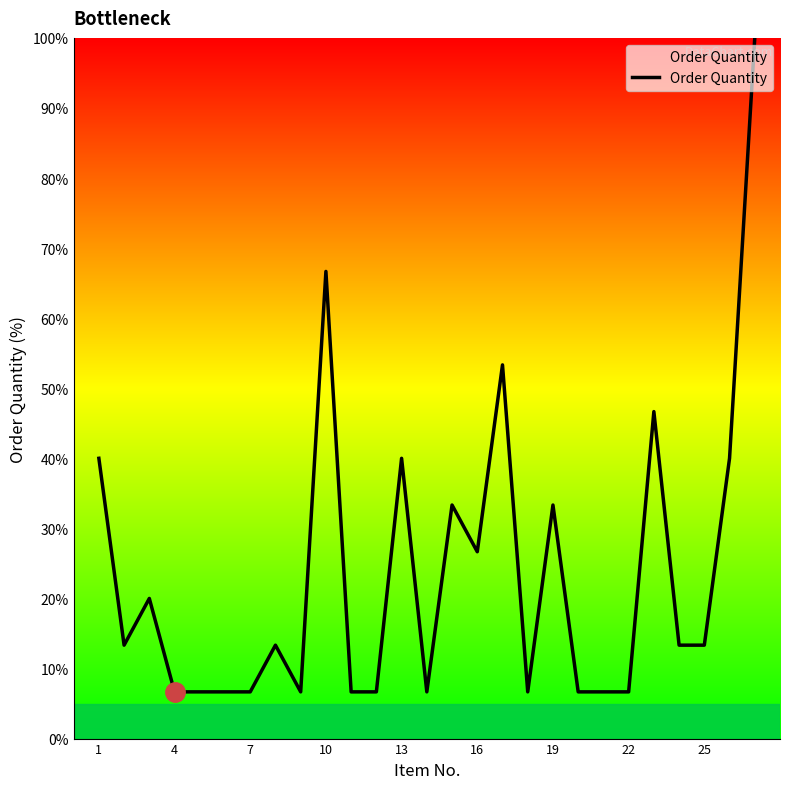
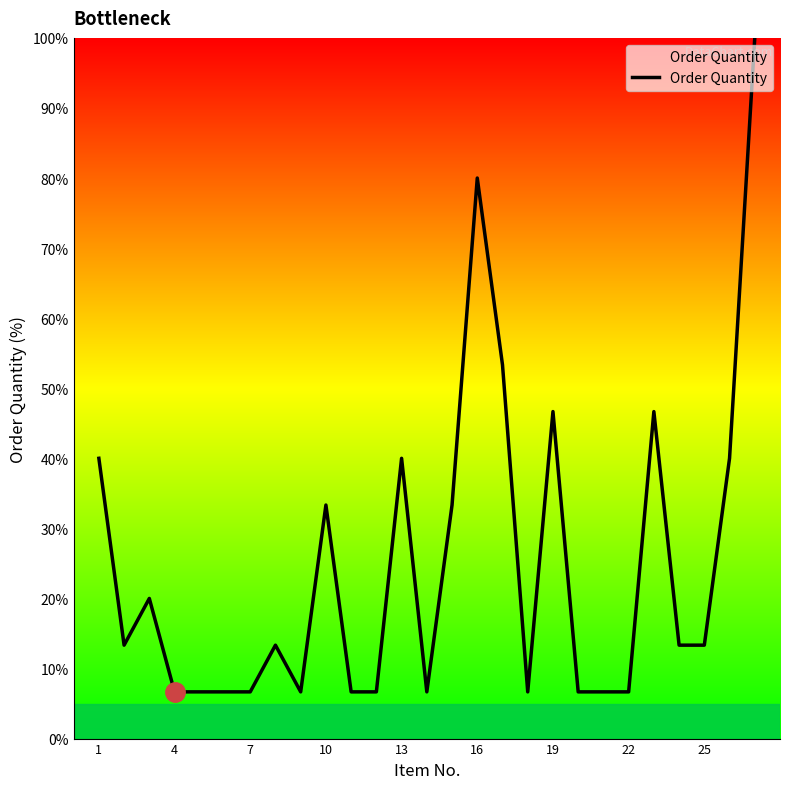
Order Quantity, 10: 67% -> 33%
Order Quantity, 16: 27% -> 80%
Order Quantity, 19: 33% -> 47%
